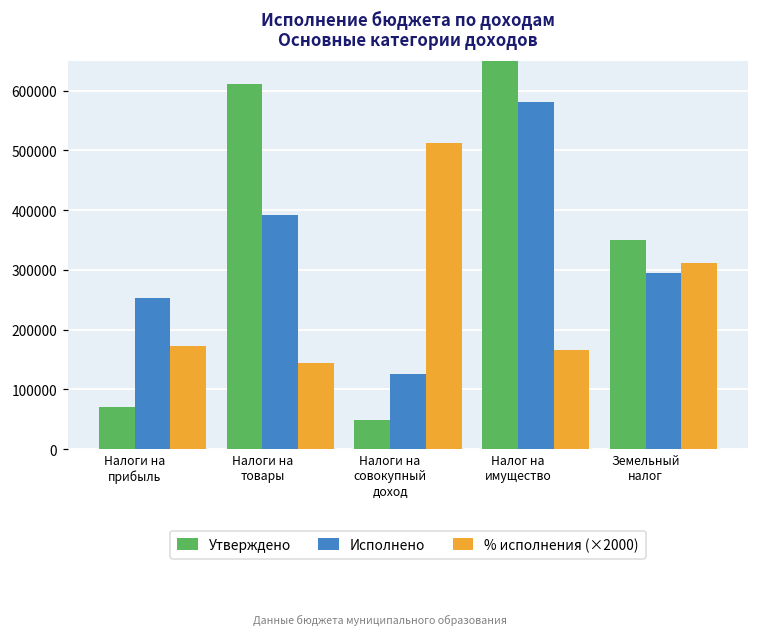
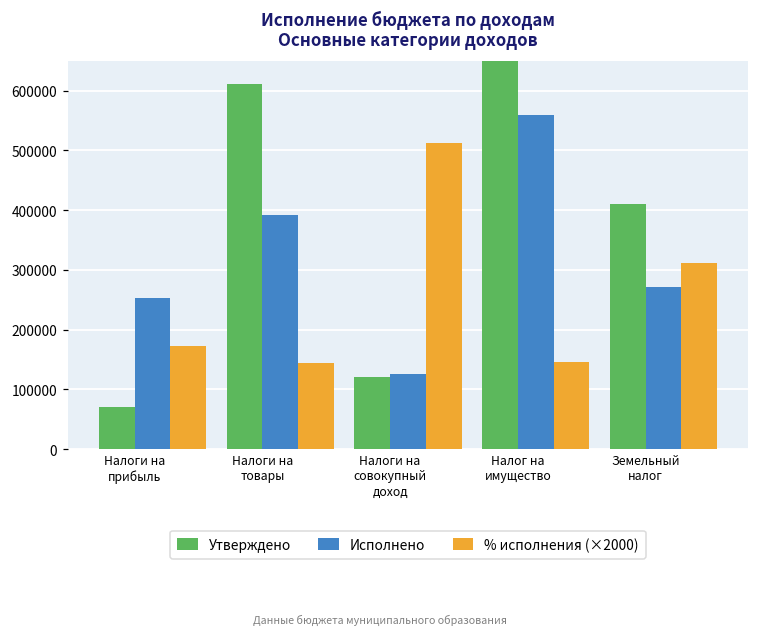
Утверждено, Налоги на совокупный доход: 50000 -> 120000
Исполнено, Налог на имущество: 580000 -> 560000
% исполнения (×2000), Налог на имущество: 170000 -> 150000
Утверждено, Земельный налог: 350000 -> 410000
Исполнено, Земельный налог: 300000 -> 270000
